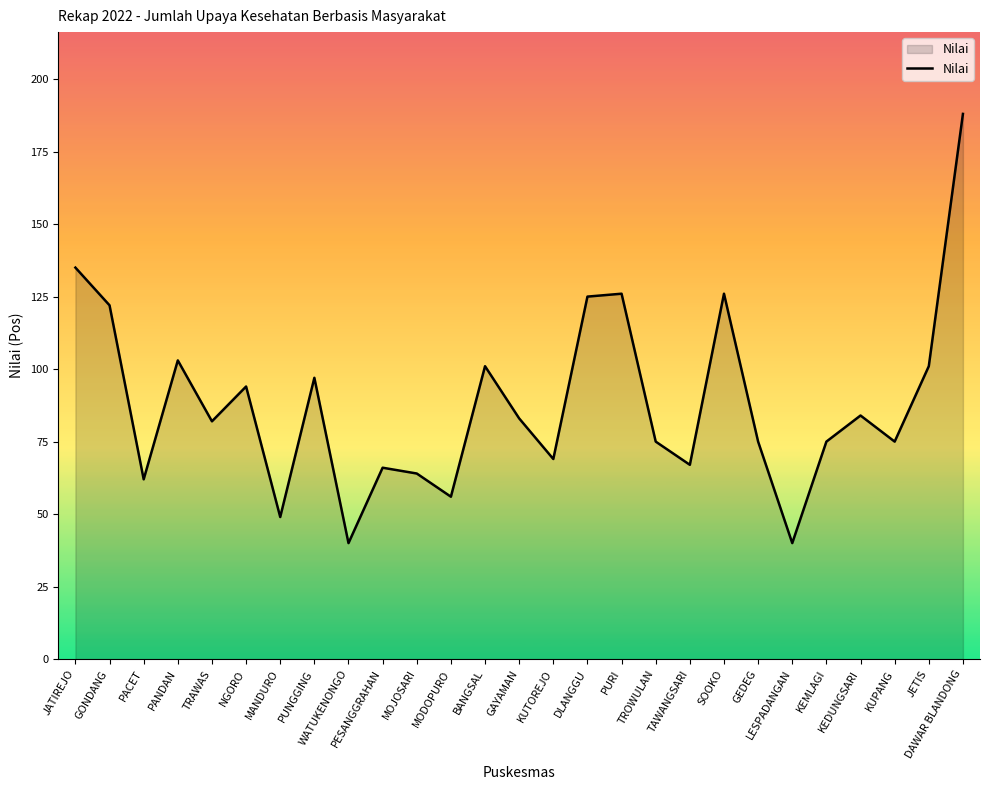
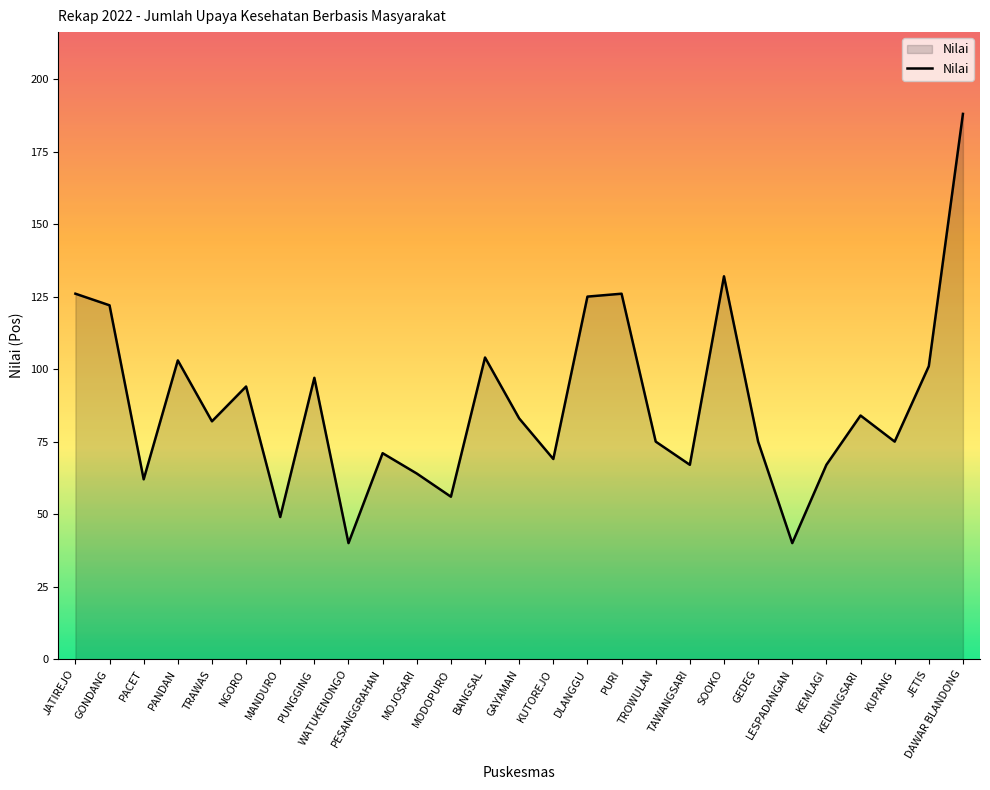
JATIREJO: 135 -> 126
PESANGGRAHAN: 66 -> 71
BANGSAL: 101 -> 104
SOOKO: 126 -> 132
KEMLAGI: 75 -> 67
